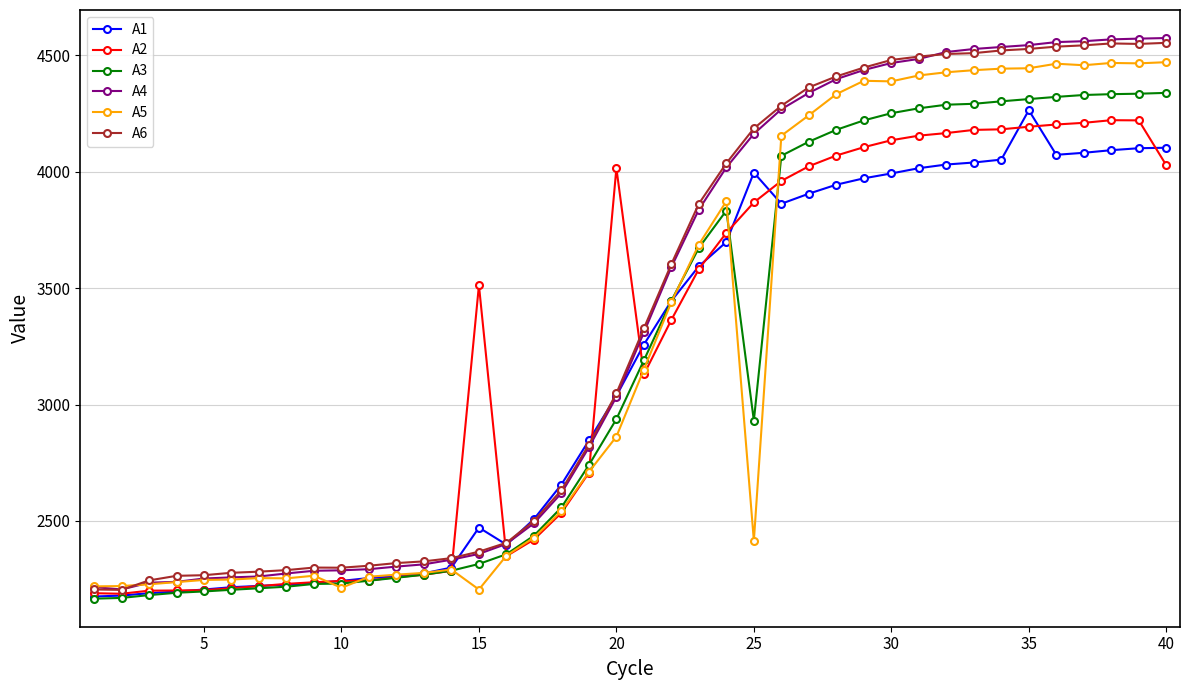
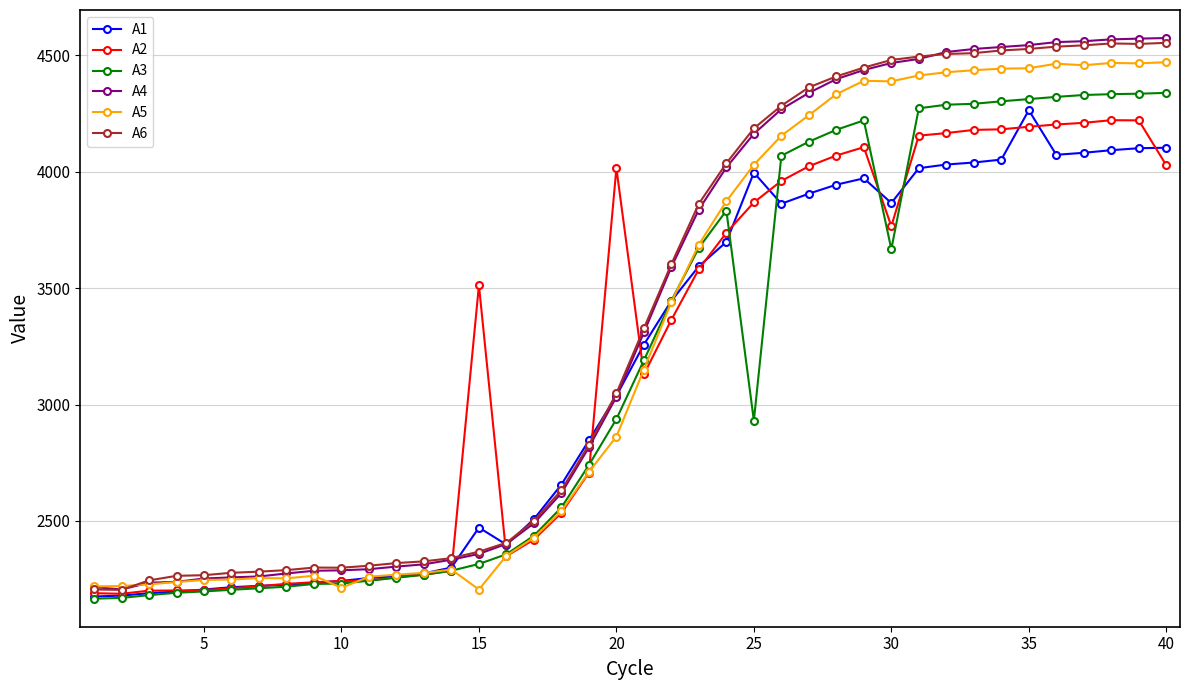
A5, 25: 2410 -> 4030
A1, 30: 3990 -> 3870
A2, 30: 4130 -> 3770
A3, 30: 4250 -> 3670
